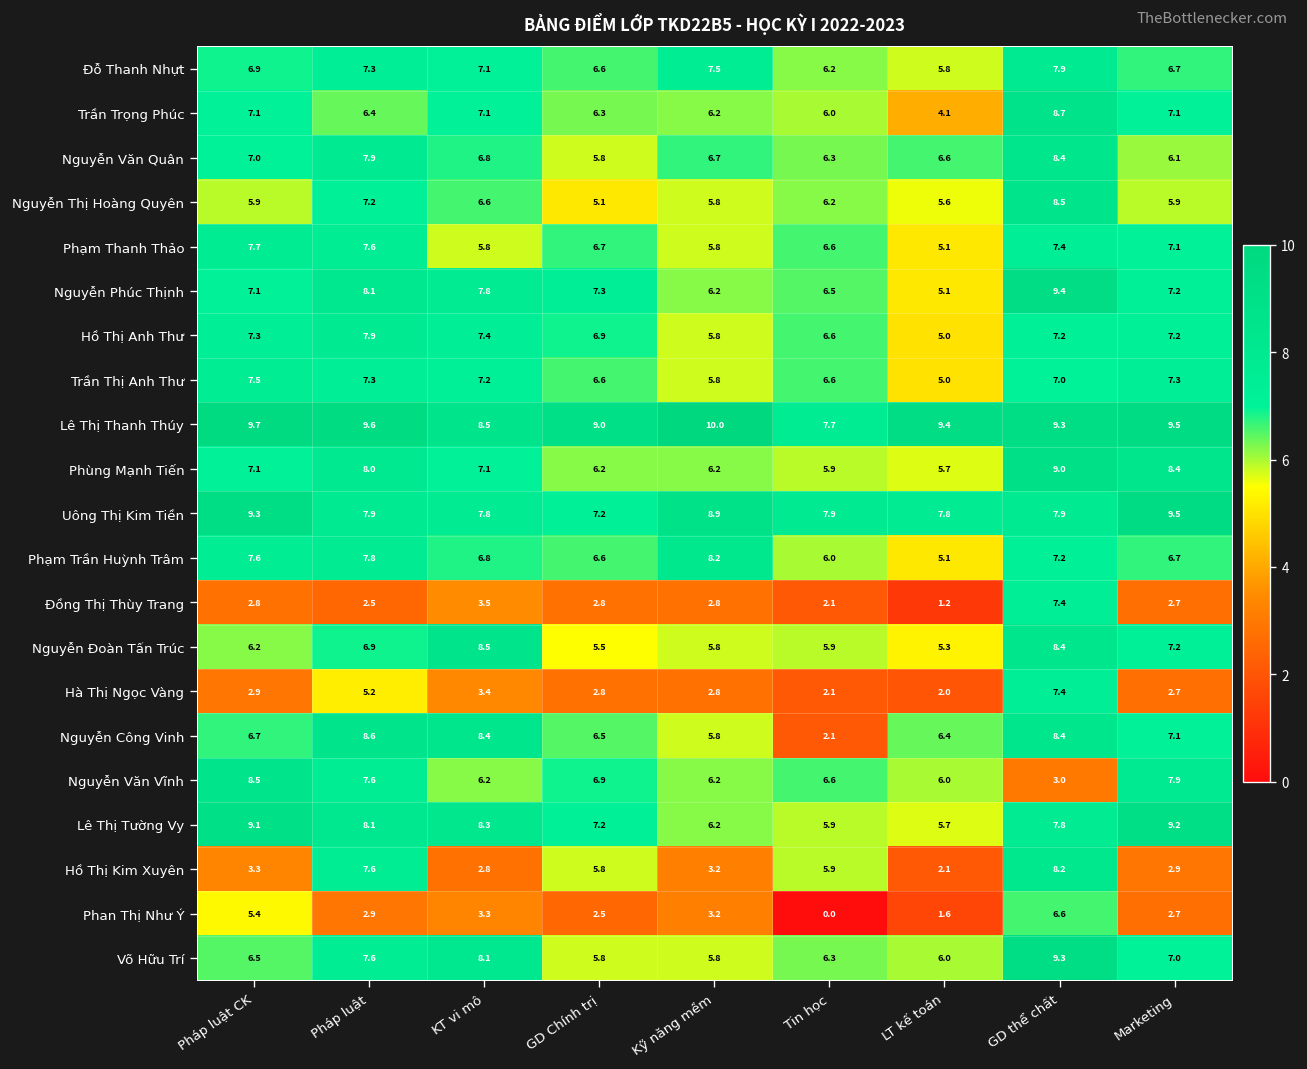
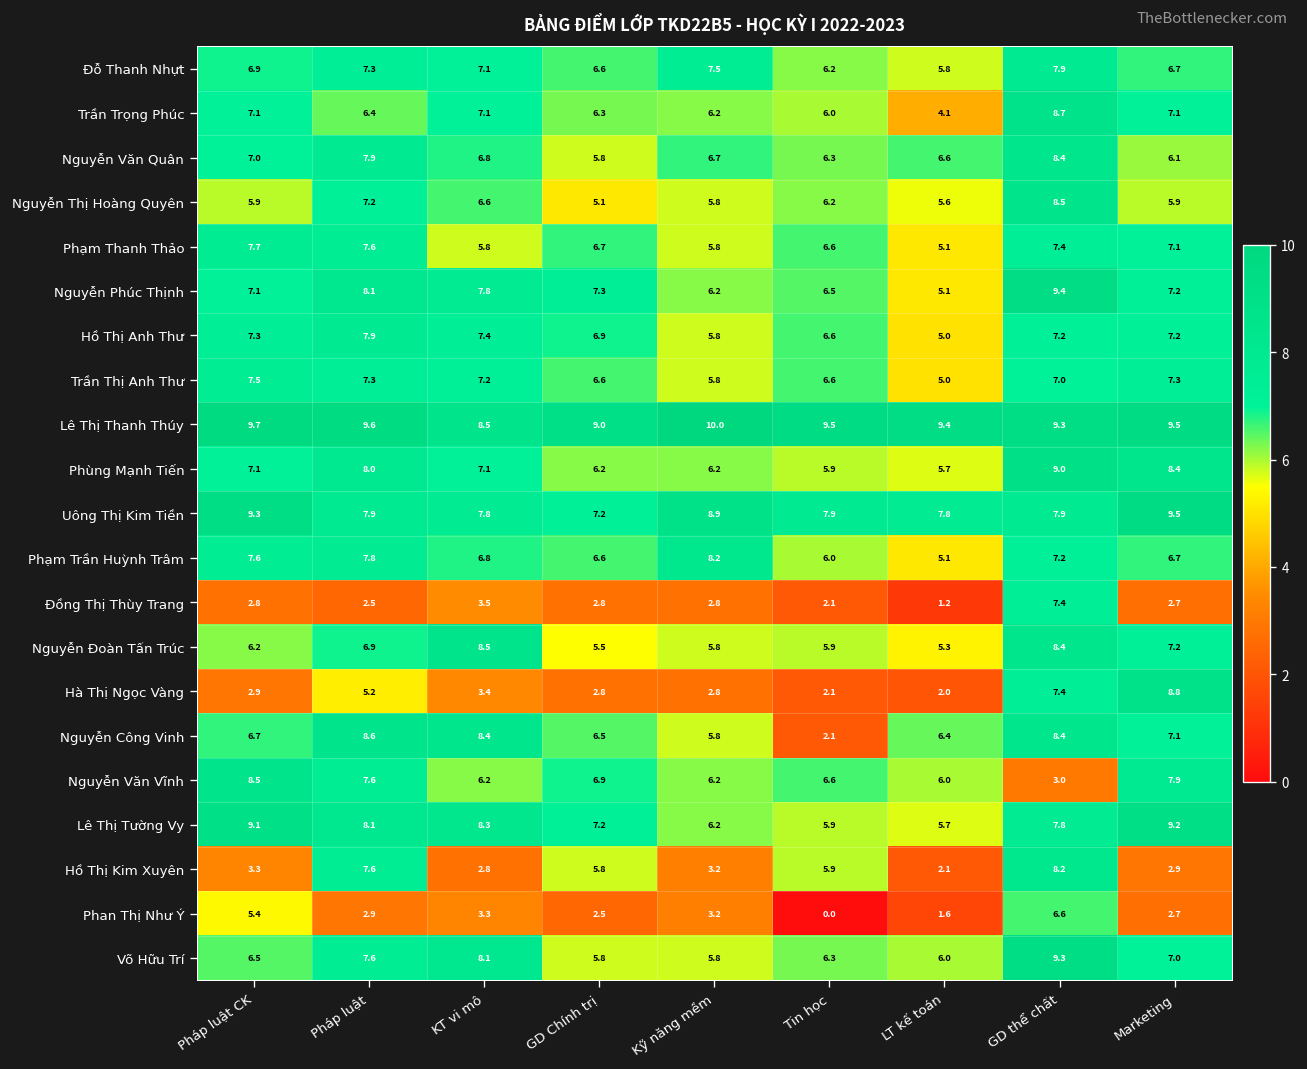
Lê Thị Thanh Thúy, Tin học: 7.7 -> 9.5
Hà Thị Ngọc Vàng, Marketing: 2.7 -> 8.8
